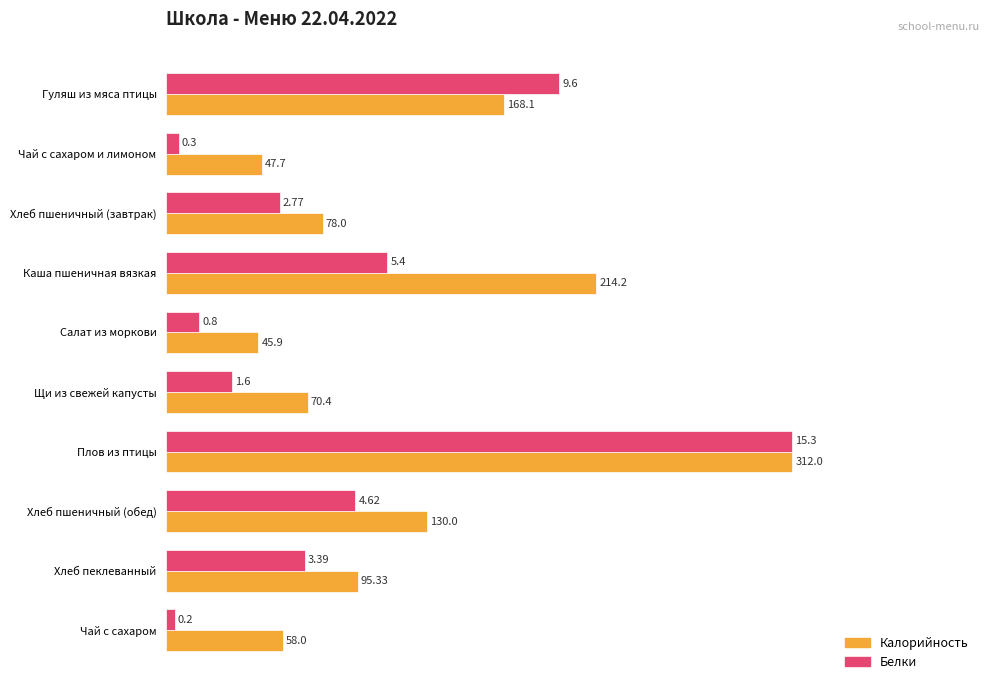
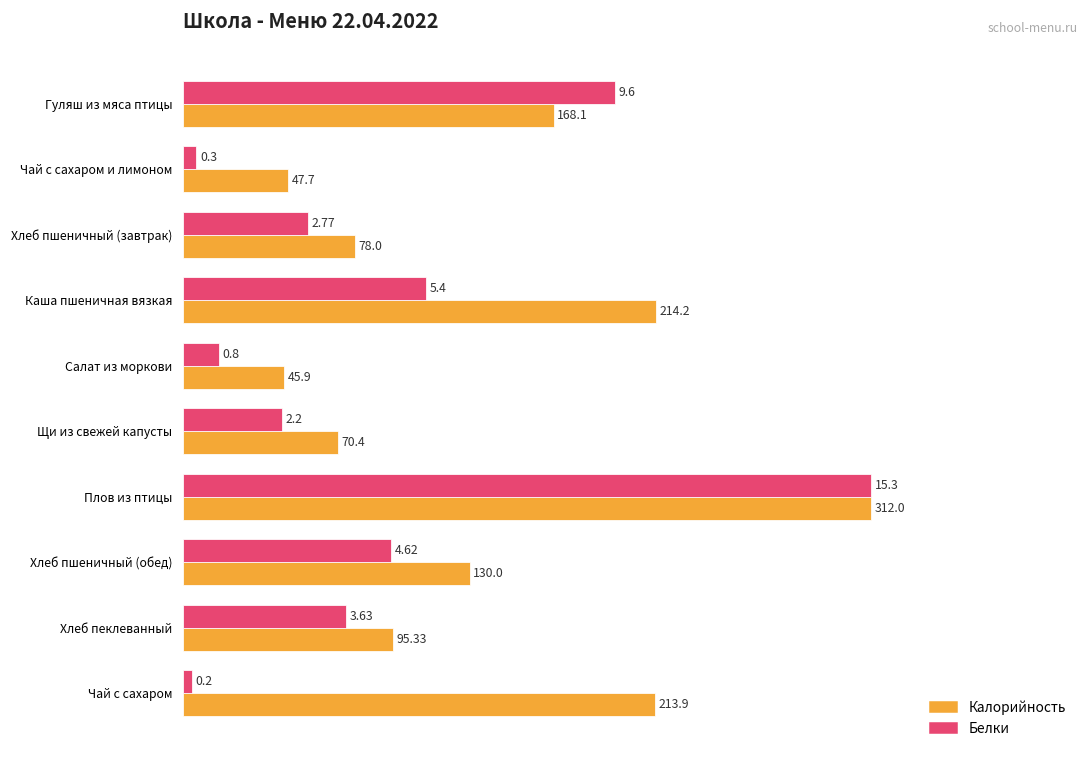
Белки, Щи из свежей капусты: 1.6 -> 2.2
Белки, Хлеб пеклеванный: 3.39 -> 3.63
Калорийность, Чай с сахаром: 58.0 -> 213.9
